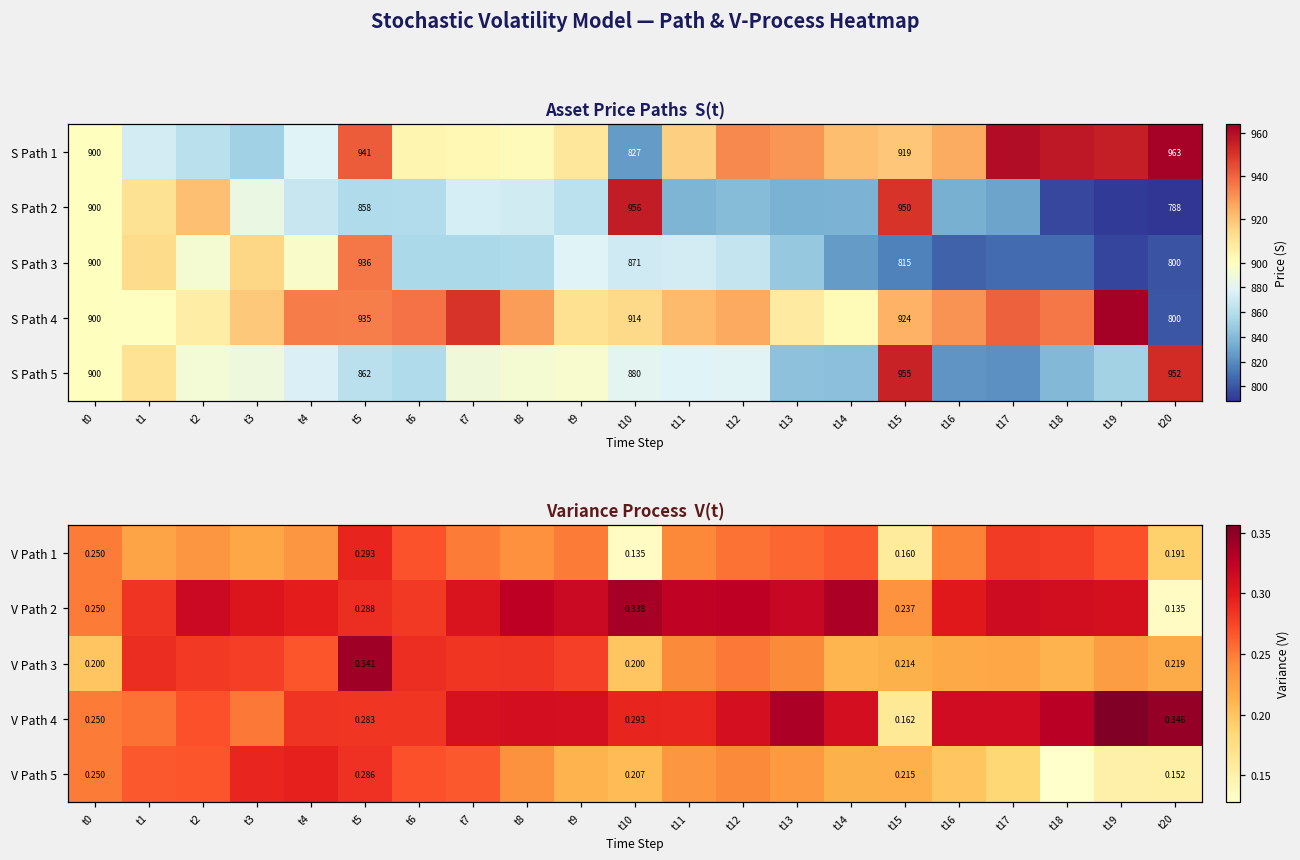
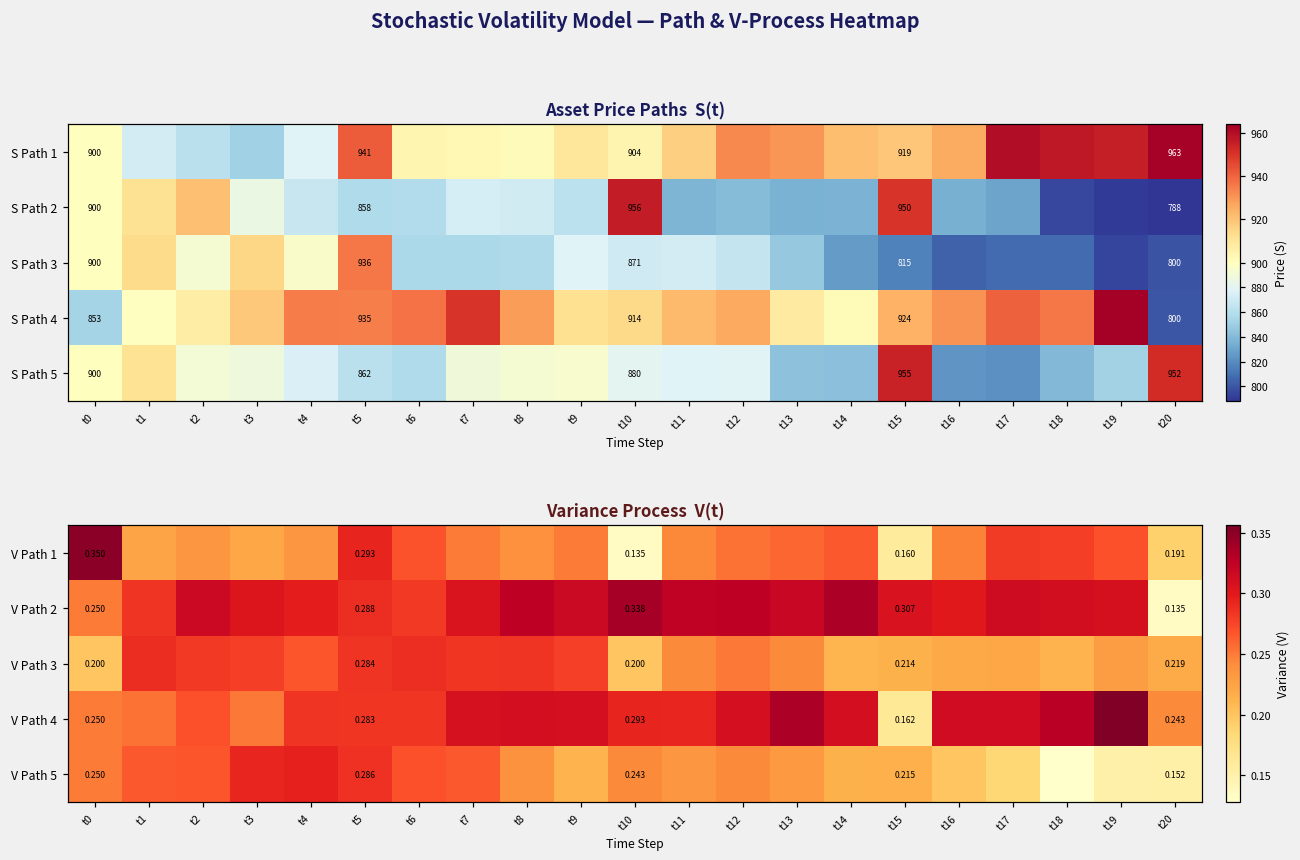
Asset Price Paths S(t), S Path 1, t10: 827 -> 904
Asset Price Paths S(t), S Path 4, t0: 900 -> 853
Variance Process V(t), V Path 1, t0: 0.250 -> 0.350
Variance Process V(t), V Path 2, t15: 0.237 -> 0.307
Variance Process V(t), V Path 3, t5: 0.341 -> 0.284
Variance Process V(t), V Path 4, t20: 0.346 -> 0.243
Variance Process V(t), V Path 5, t10: 0.207 -> 0.243
